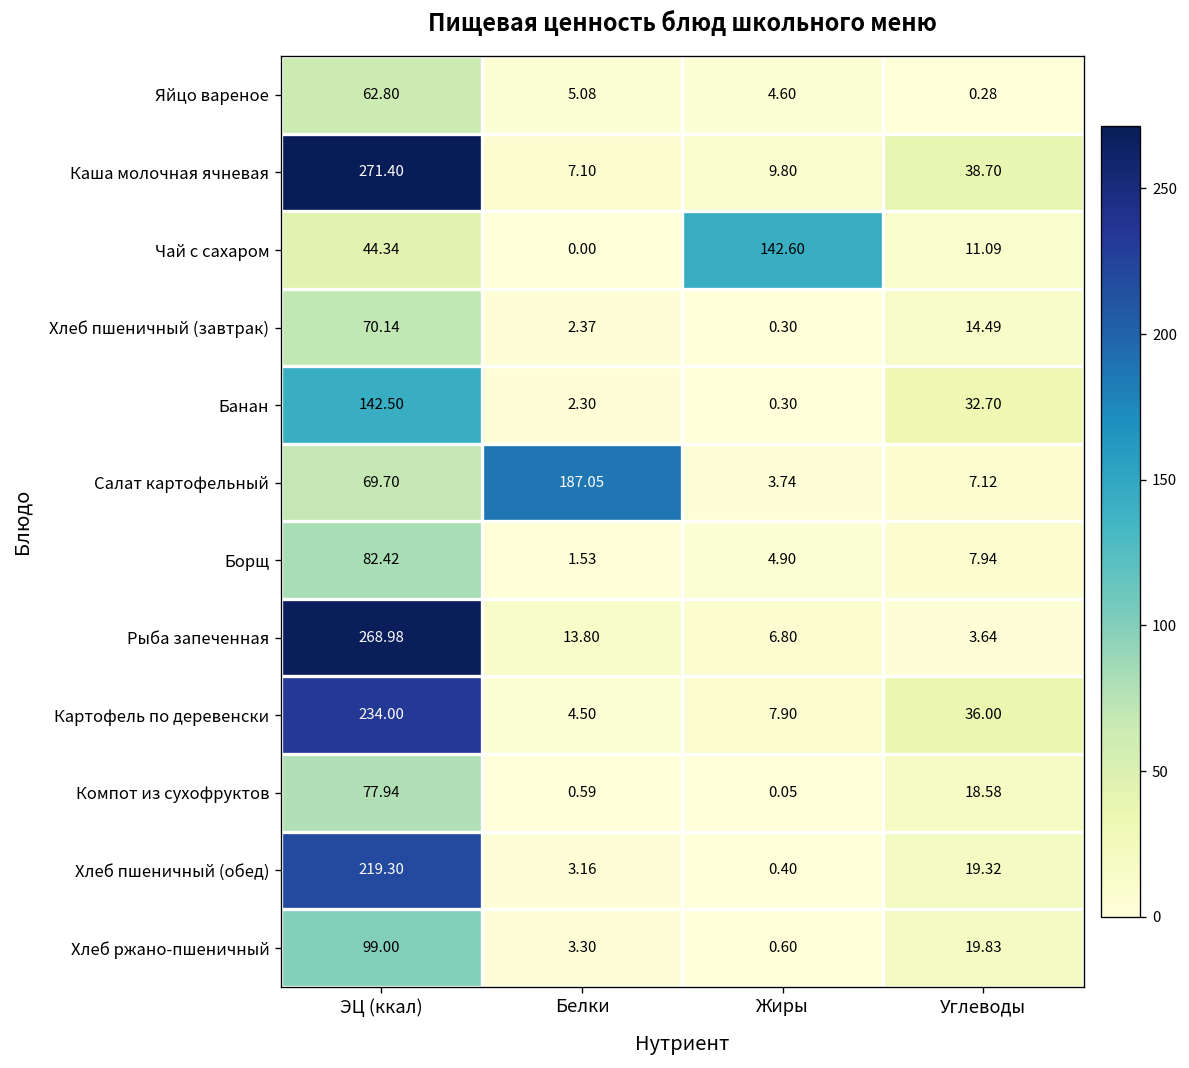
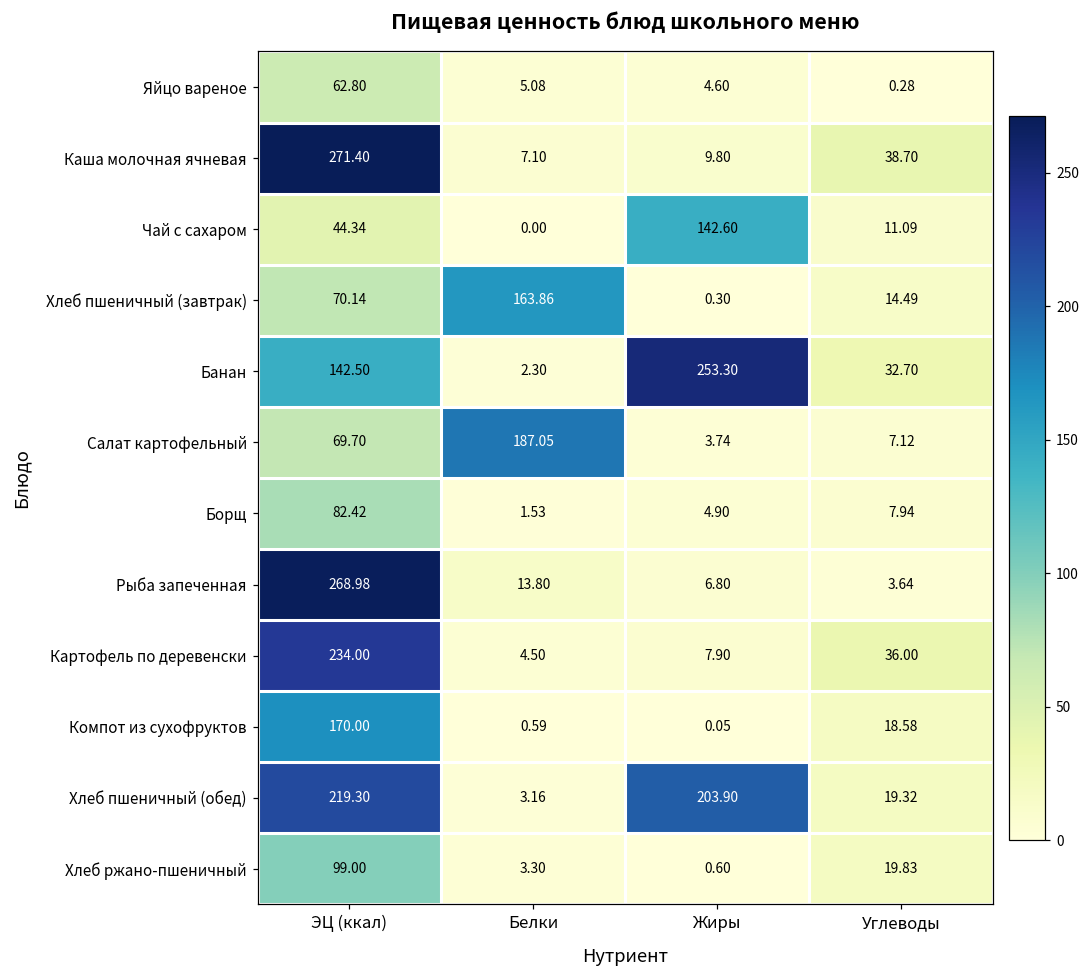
Хлеб пшеничный (завтрак), Белки: 2.37 -> 163.86
Банан, Жиры: 0.30 -> 253.30
Компот из сухофруктов, ЭЦ (ккал): 77.94 -> 170.00
Хлеб пшеничный (обед), Жиры: 0.40 -> 203.90
